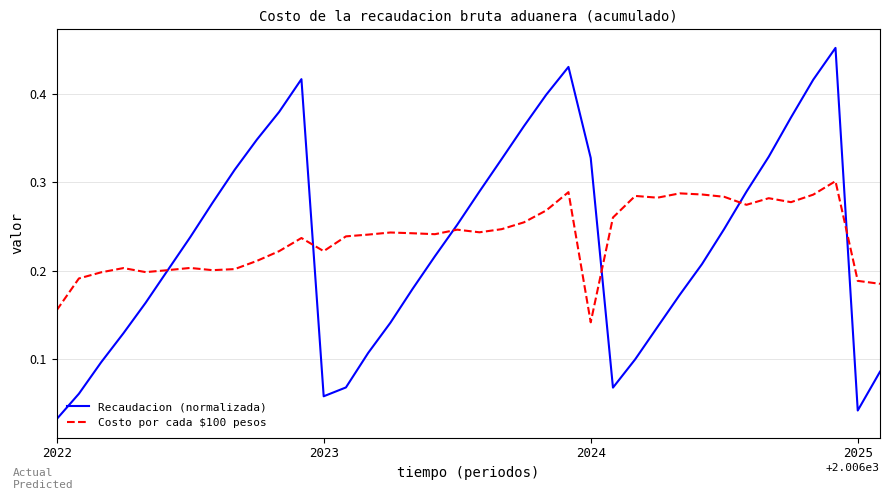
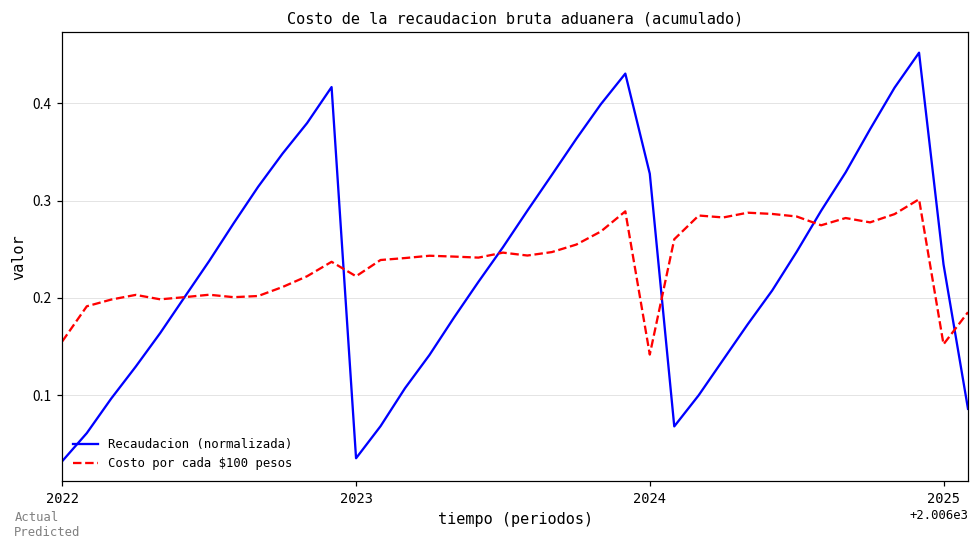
Recaudacion (normalizada), 2023: 0.06 -> 0.04
Recaudacion (normalizada), 2025: 0.04 -> 0.23
Costo por cada $100 pesos, 2025: 0.19 -> 0.15
